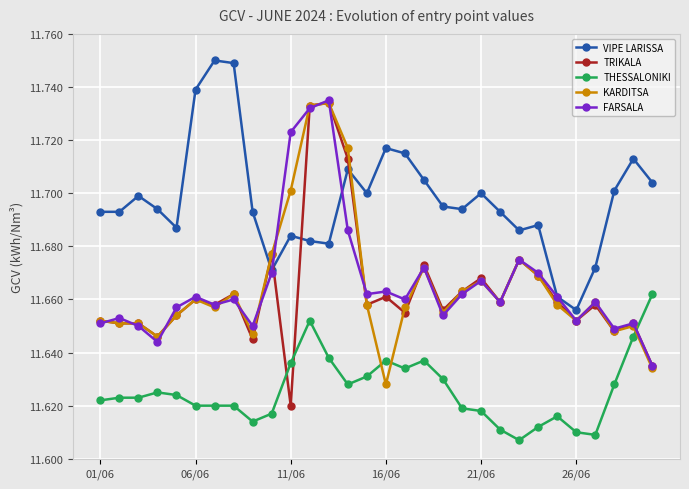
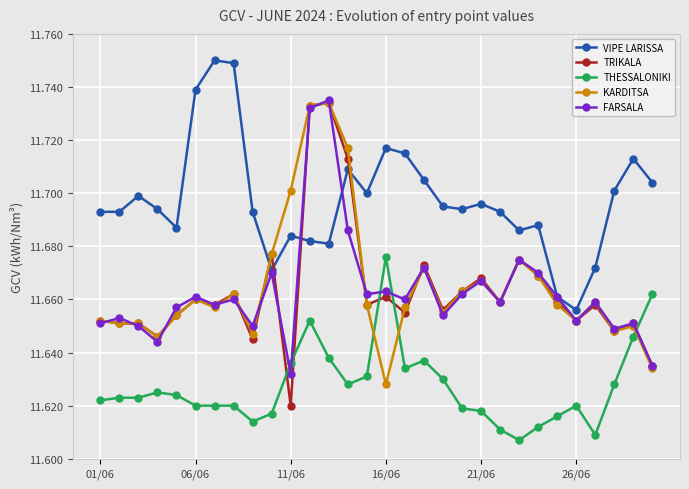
FARSALA, 11/06: 11.723 -> 11.632
THESSALONIKI, 16/06: 11.637 -> 11.676
VIPE LARISSA, 21/06: 11.700 -> 11.696
THESSALONIKI, 26/06: 11.61 -> 11.62
